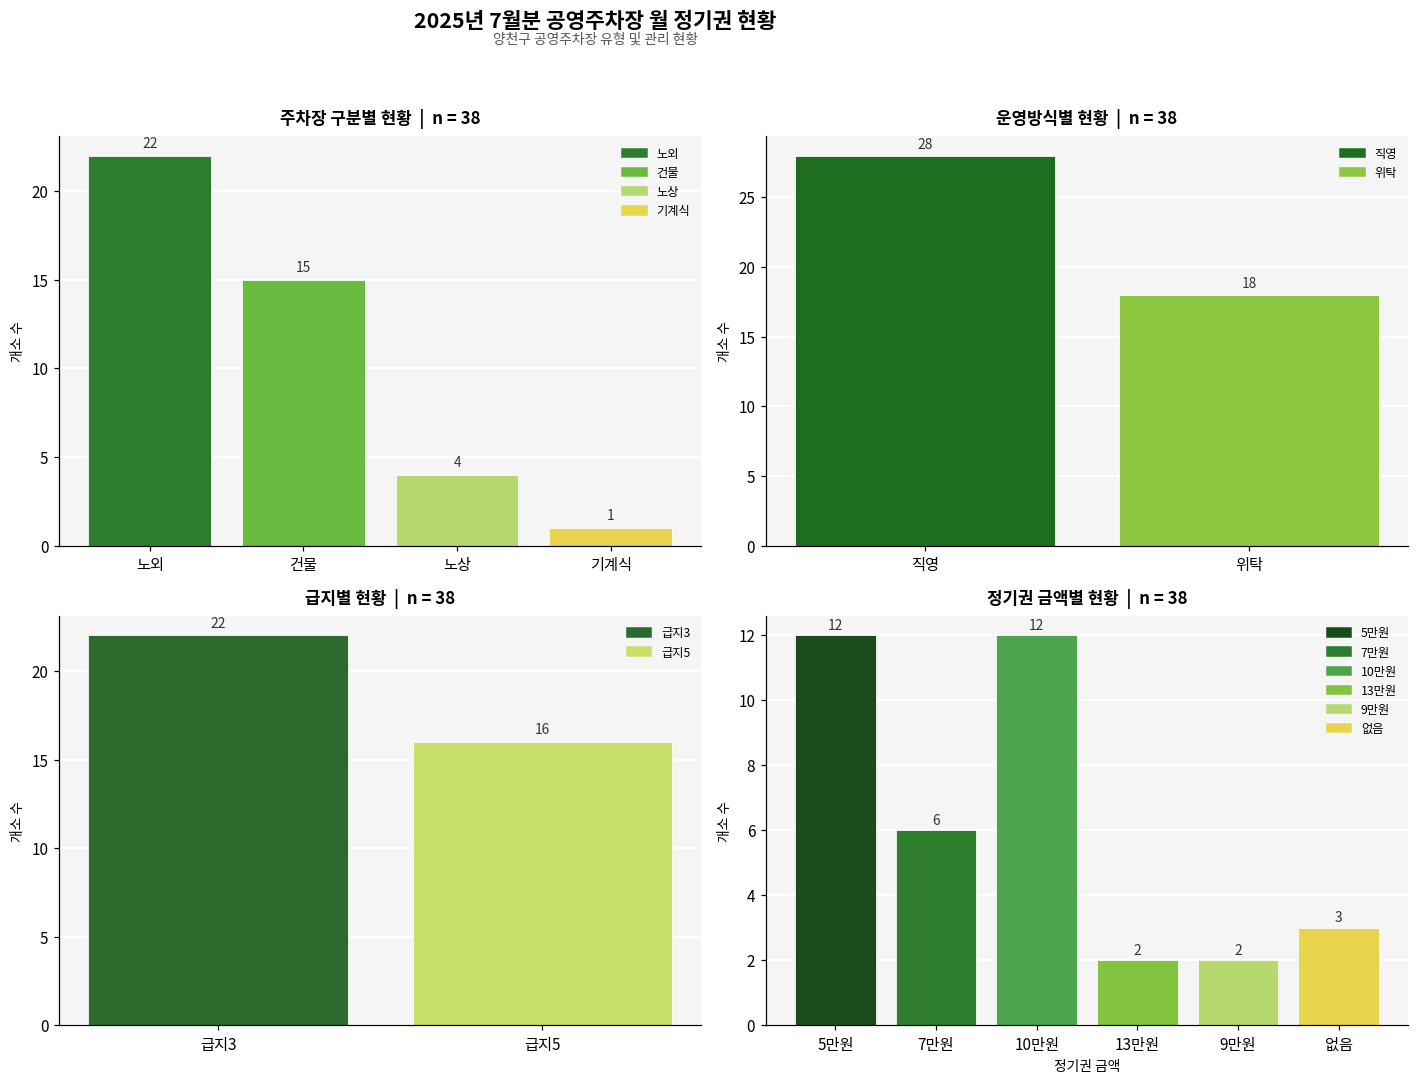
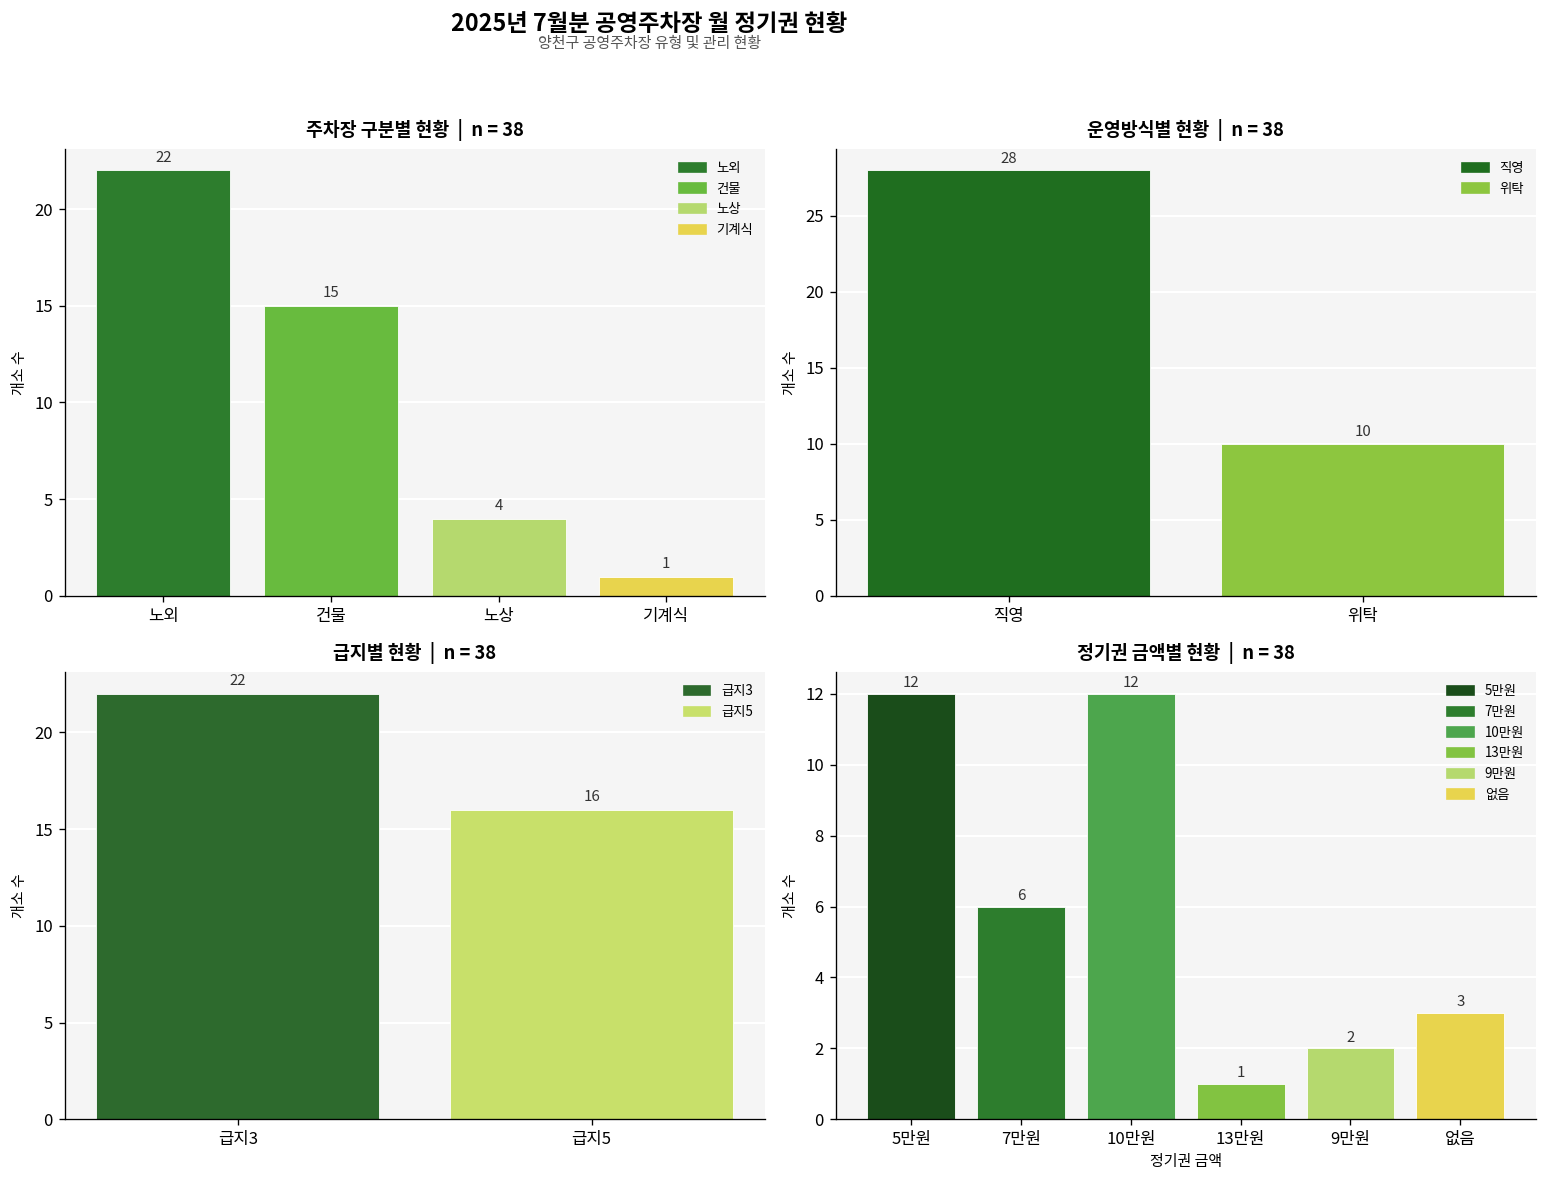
운영방식별 현황 | n = 38, 위탁: 18 -> 10
정기권 금액별 현황 | n = 38, 13만원: 2 -> 1
